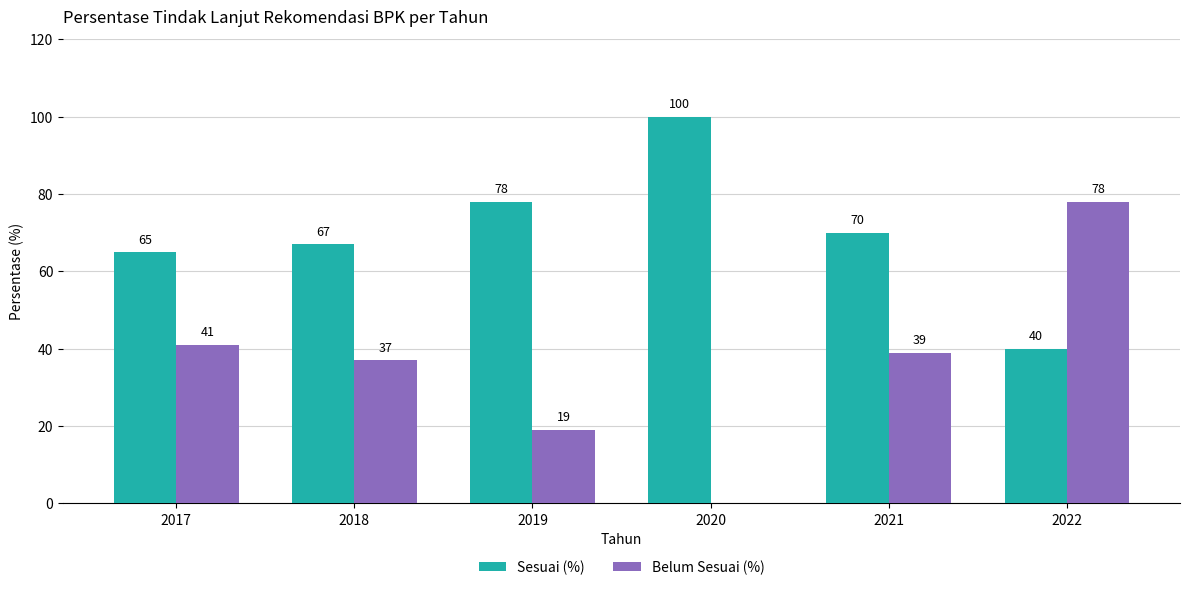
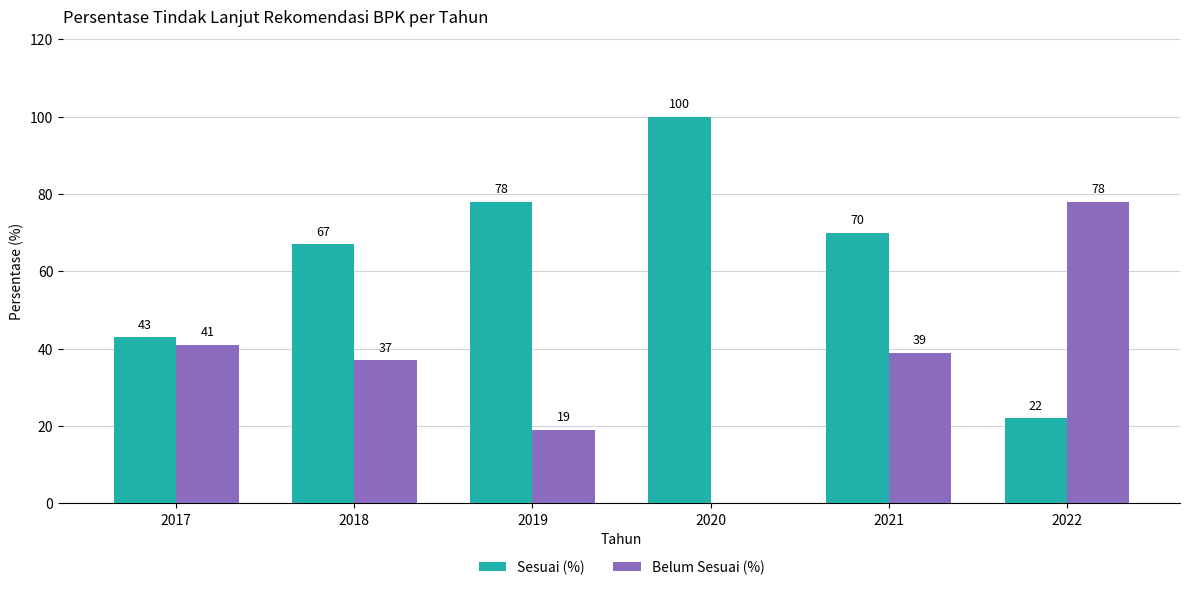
Sesuai (%), 2017: 65 -> 43
Sesuai (%), 2022: 40 -> 22
